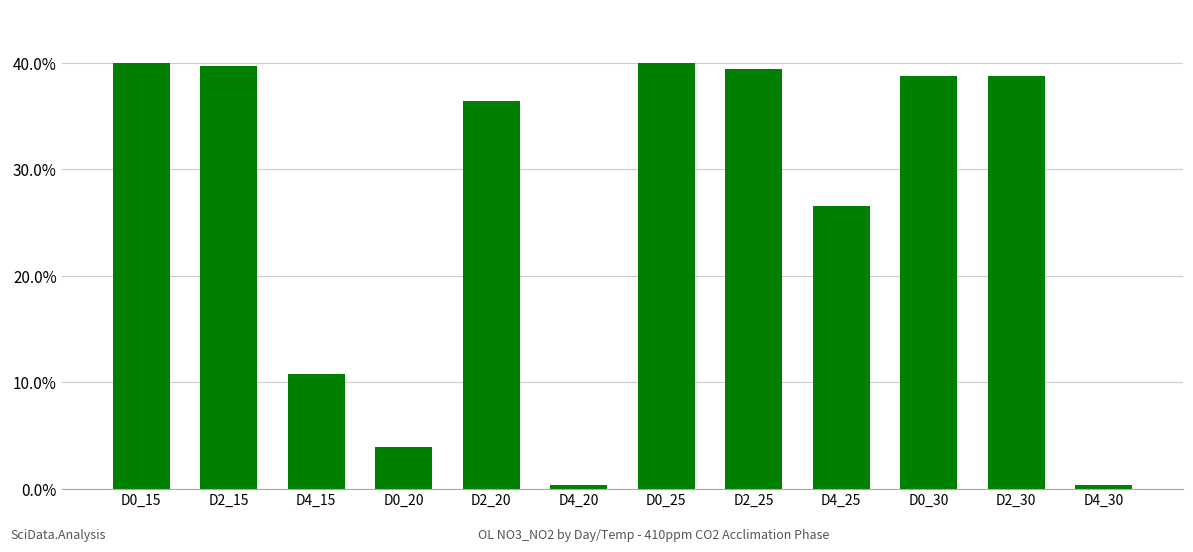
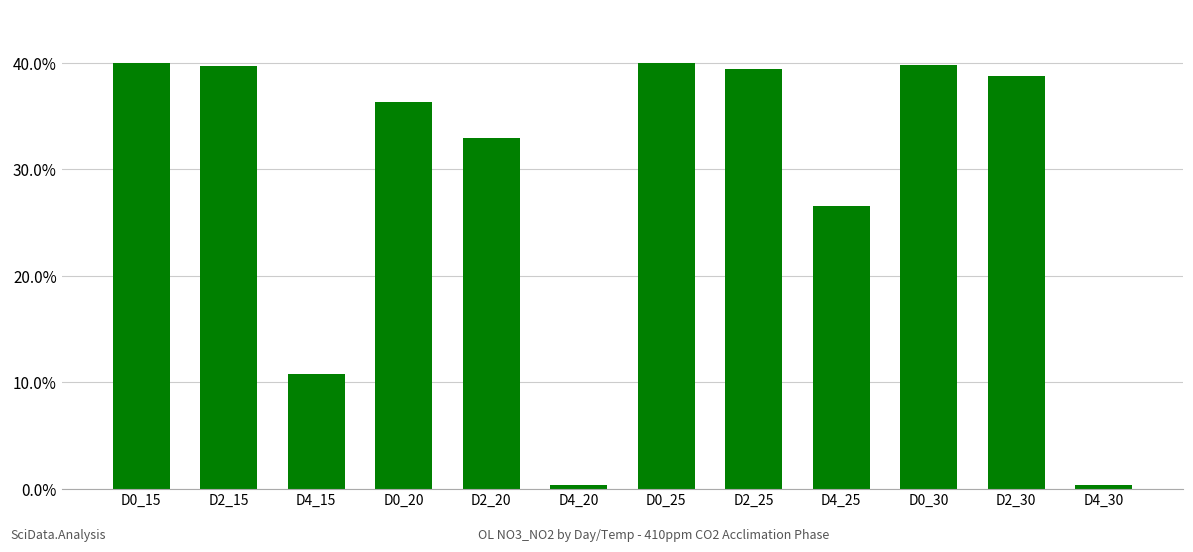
D0_20: 3.9% -> 36.3%
D2_20: 36.4% -> 32.9%
D0_30: 38.8% -> 39.7%
